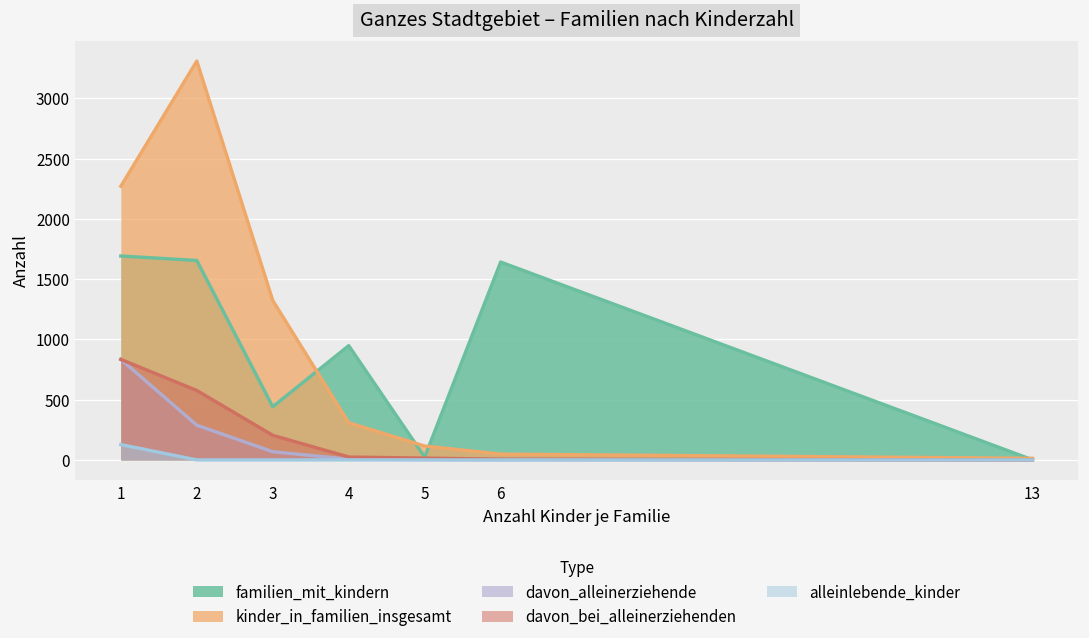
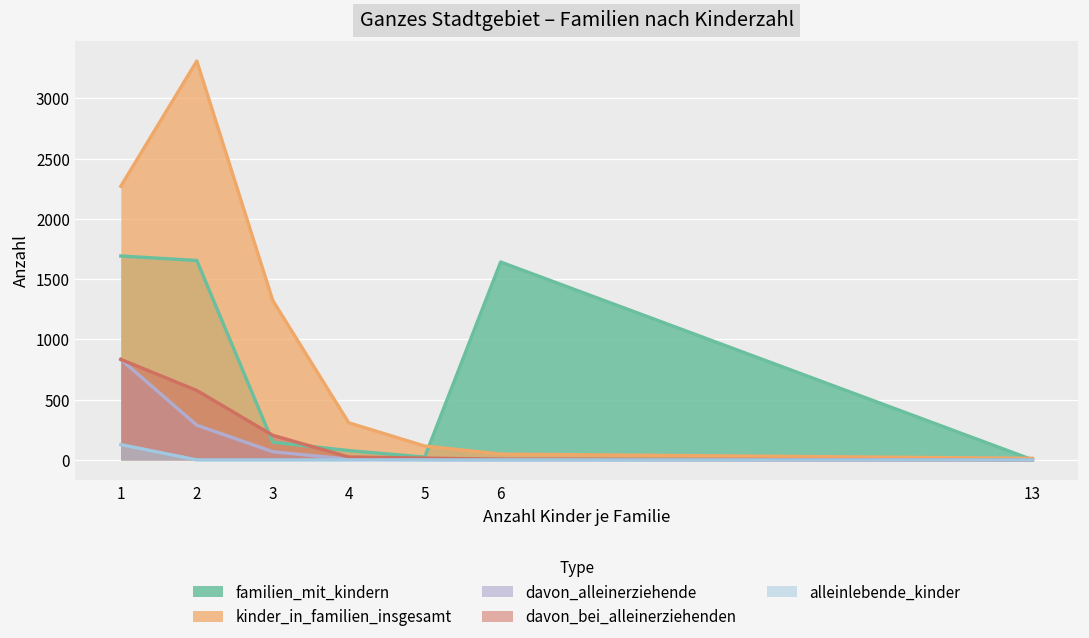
familien_mit_kindern, 3: 440 -> 150
familien_mit_kindern, 4: 950 -> 80
